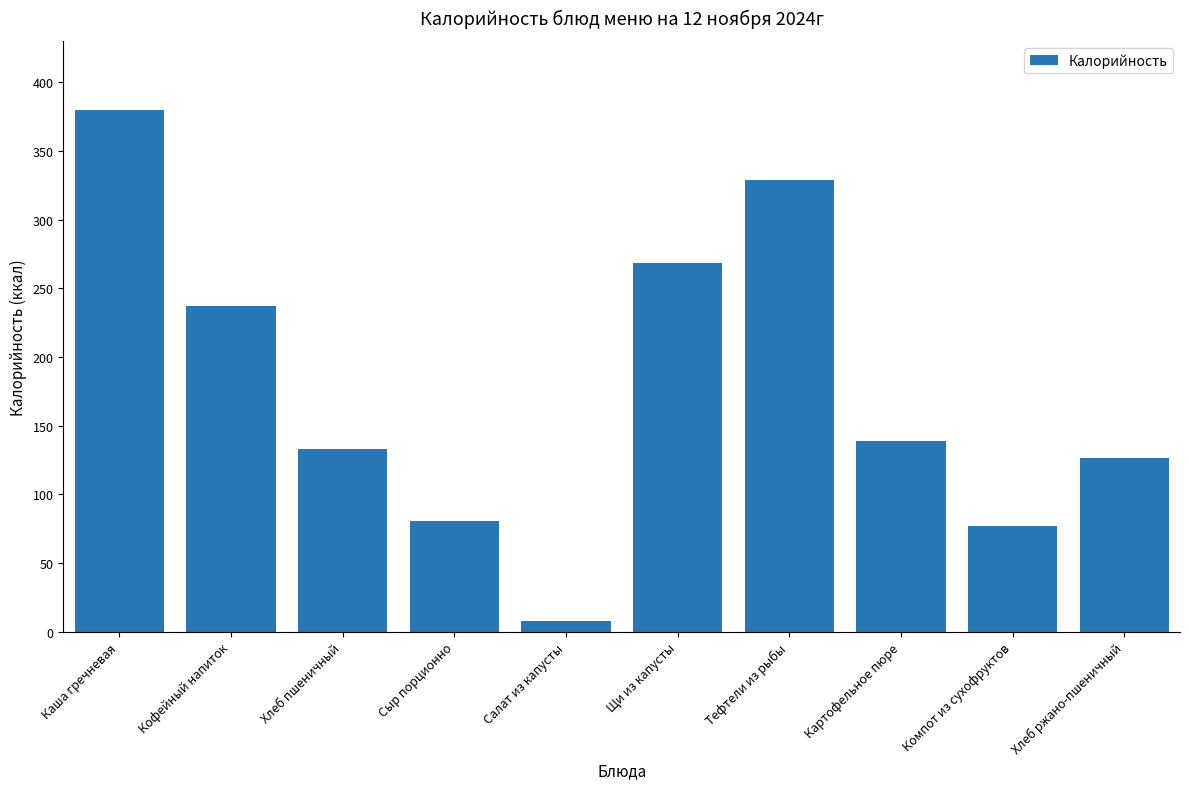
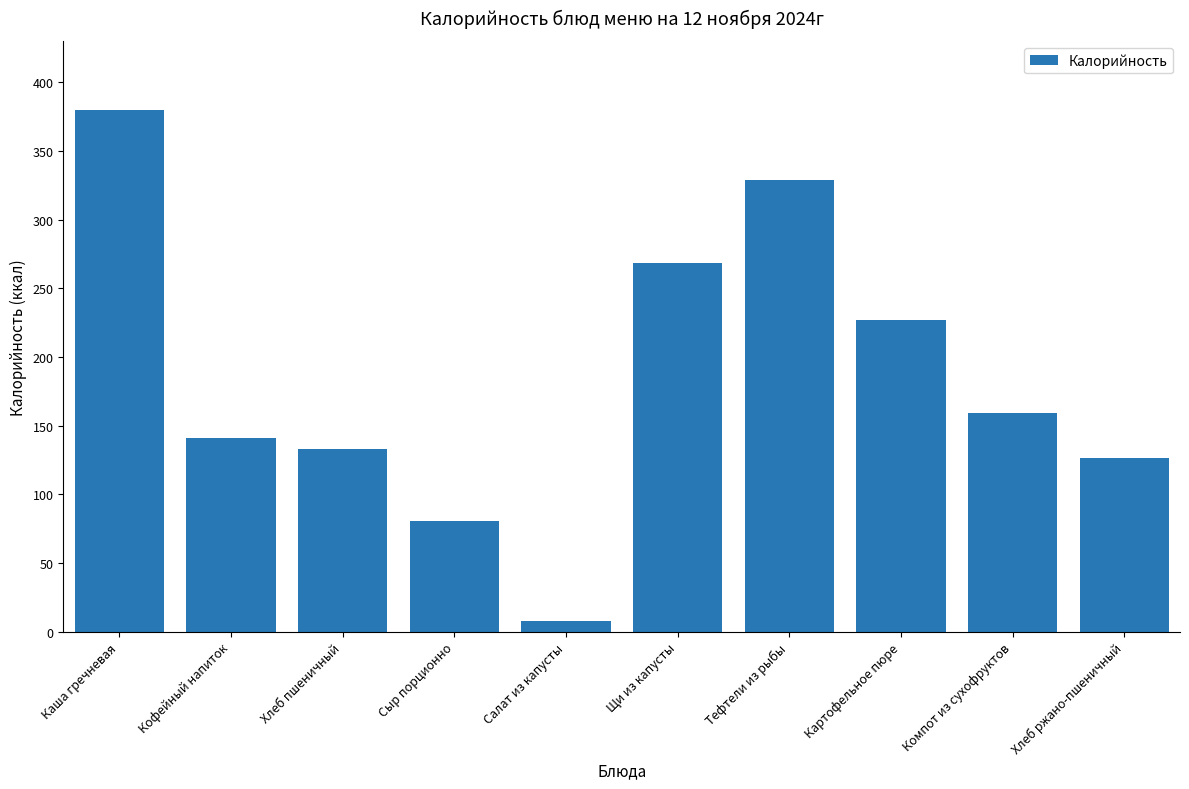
Кофейный напиток: 238 -> 141
Картофельное пюре: 139 -> 227
Компот из сухофруктов: 77 -> 159
